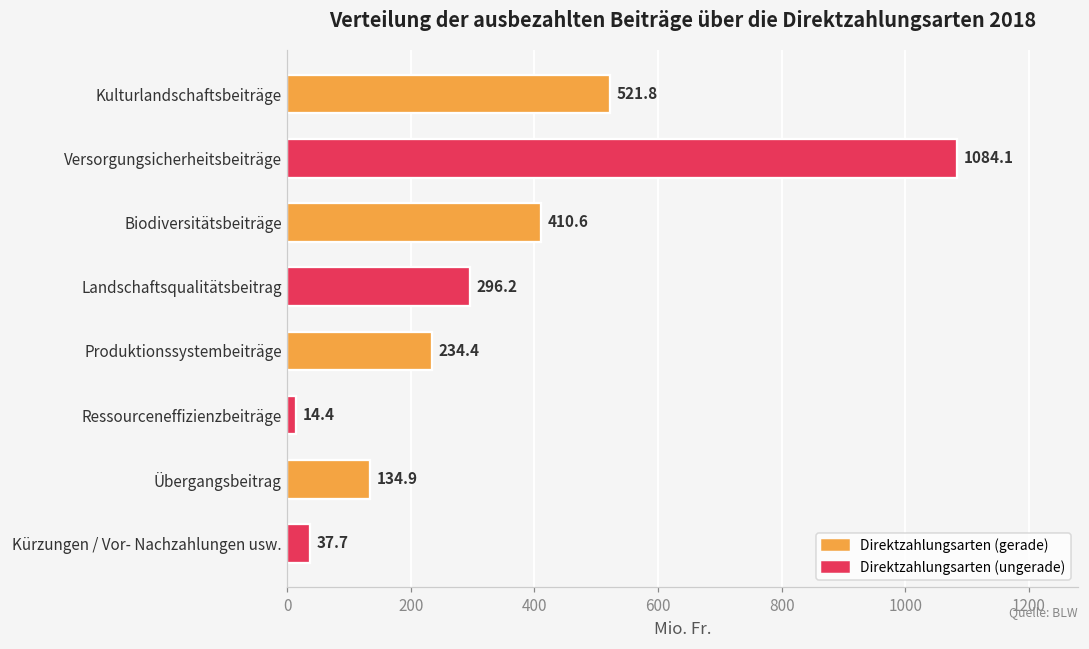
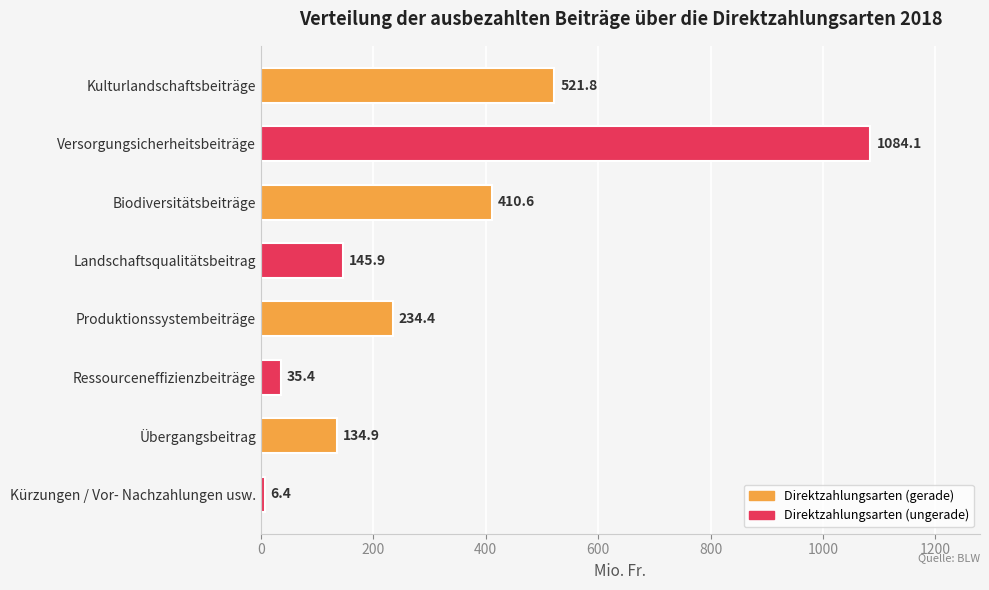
Landschaftsqualitätsbeitrag: 296.2 -> 145.9
Ressourceneffizienzbeiträge: 14.4 -> 35.4
Kürzungen / Vor- Nachzahlungen usw.: 37.7 -> 6.4
